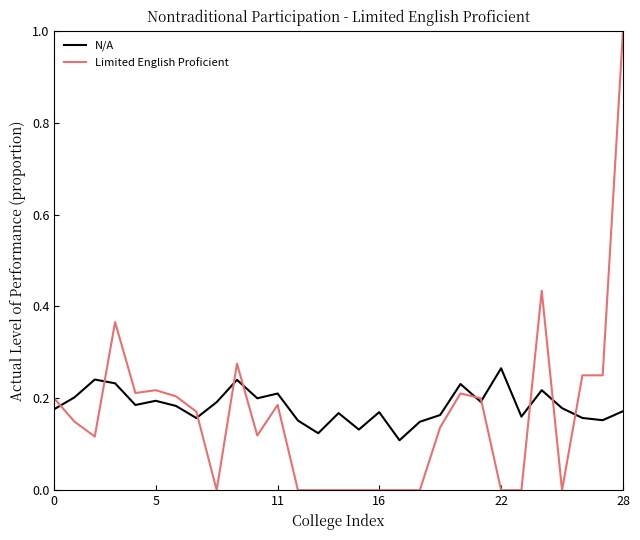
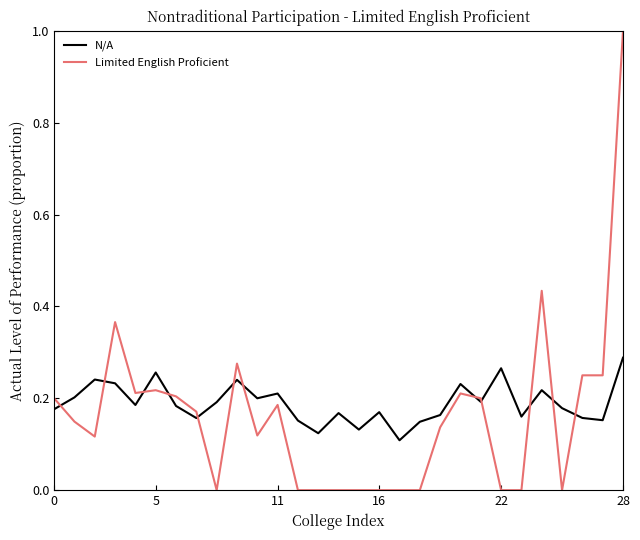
N/A, 5: 0.19 -> 0.26
N/A, 28: 0.17 -> 0.29
